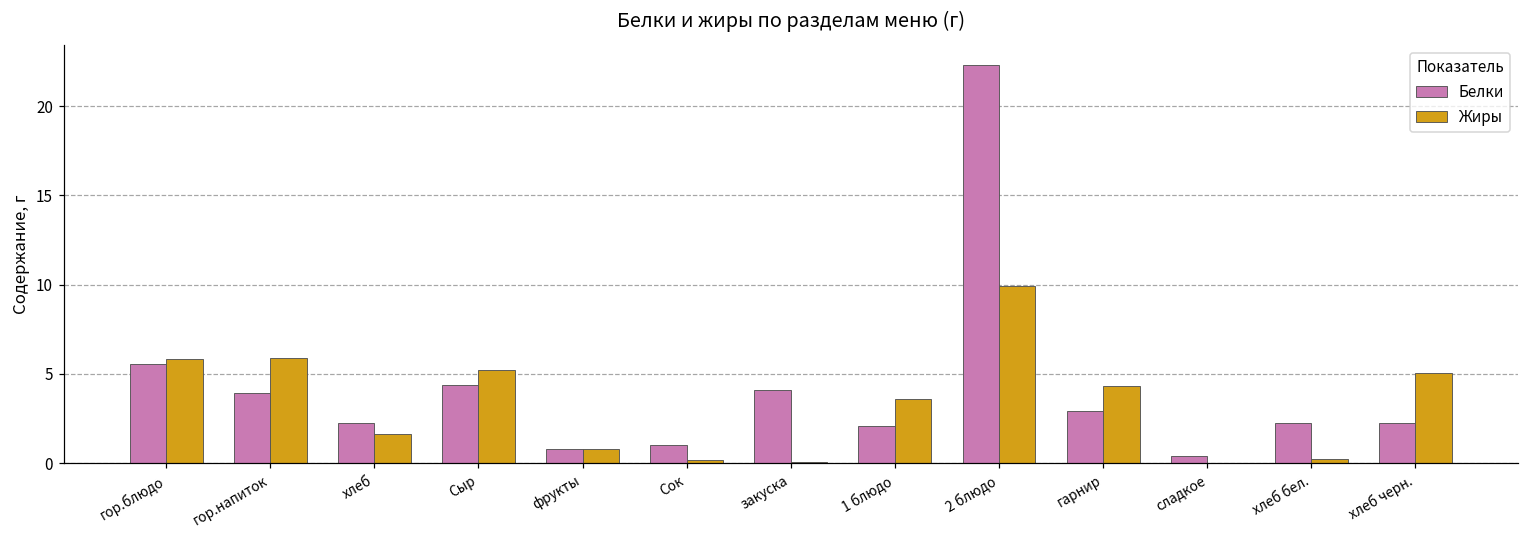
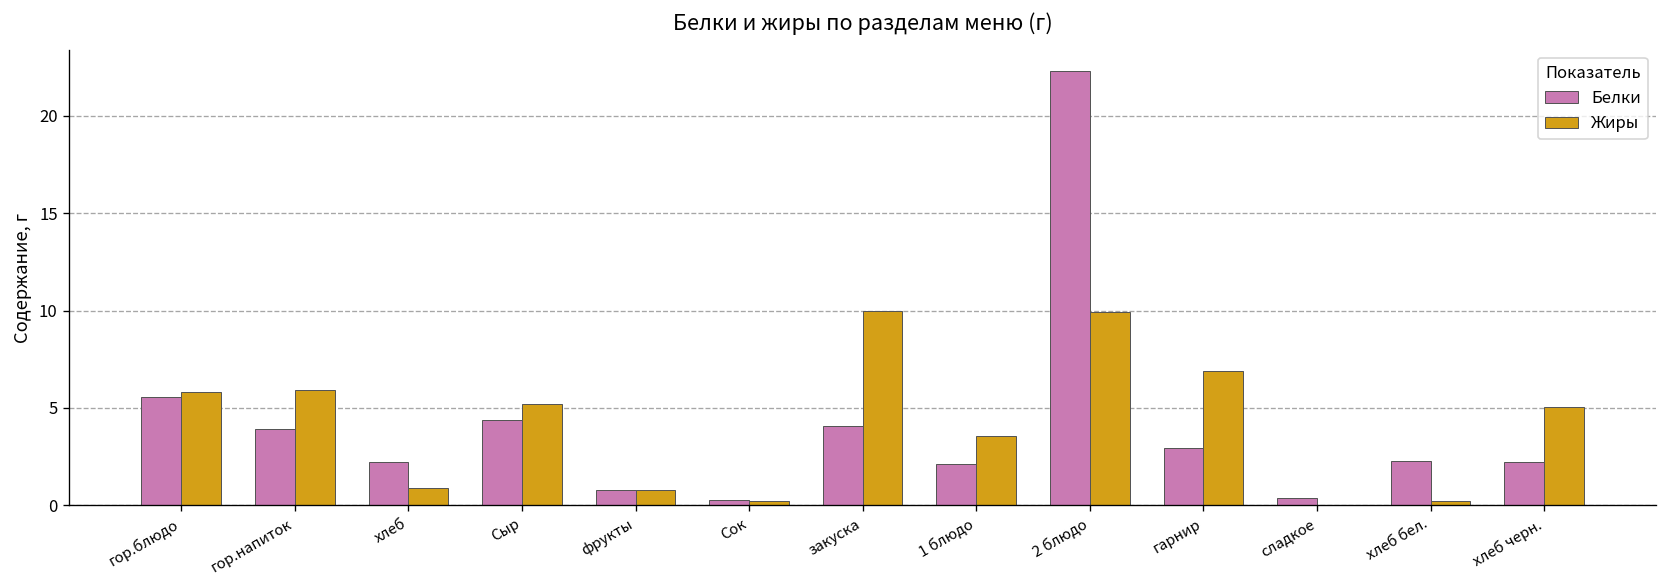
Жиры, хлеб: 1.7 -> 0.9
Белки, Сок: 1.0 -> 0.3
Жиры, закуска: 0.1 -> 10.0
Жиры, гарнир: 4.3 -> 6.9
